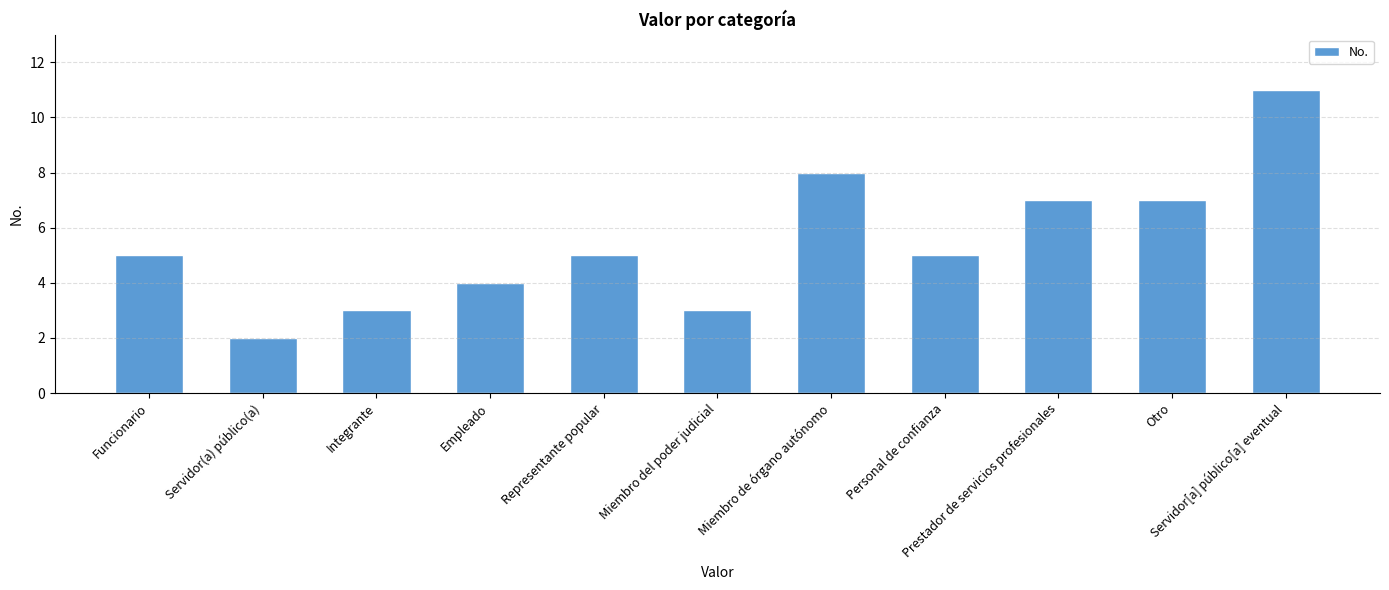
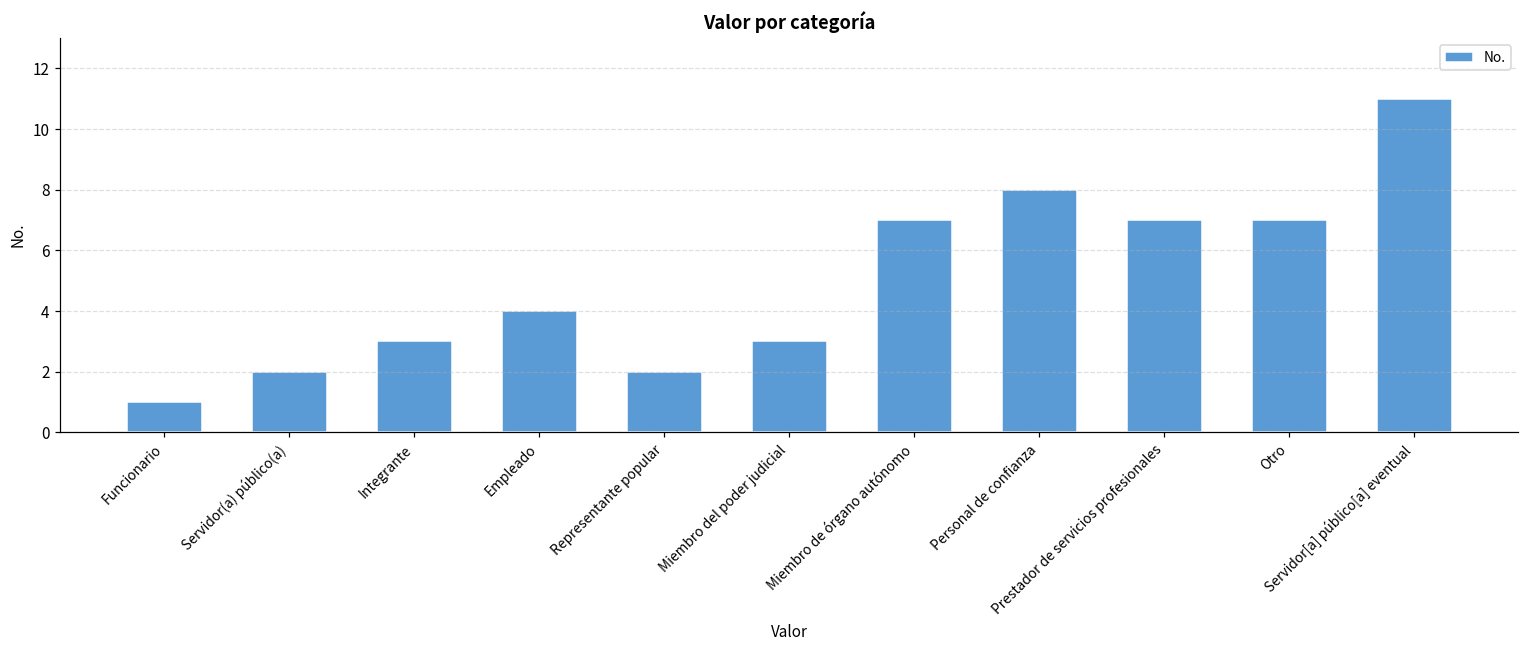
Funcionario: 5 -> 1
Representante popular: 5 -> 2
Miembro de órgano autónomo: 8 -> 7
Personal de confianza: 5 -> 8
